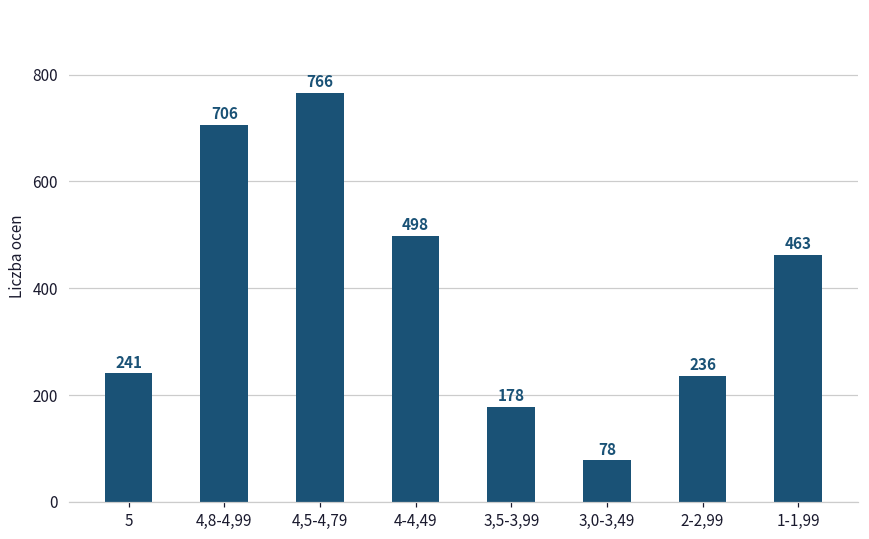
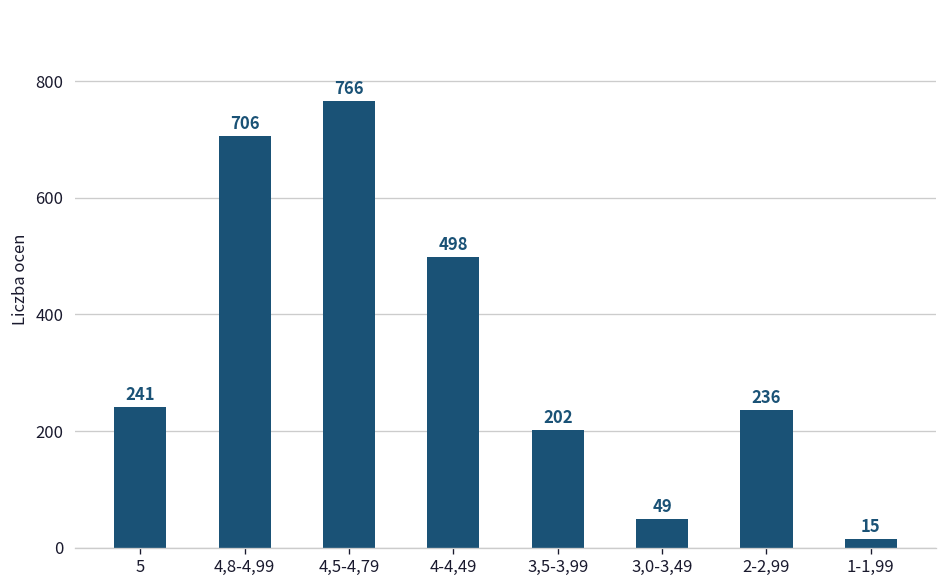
3,5-3,99: 178 -> 202
3,0-3,49: 78 -> 49
1-1,99: 463 -> 15
